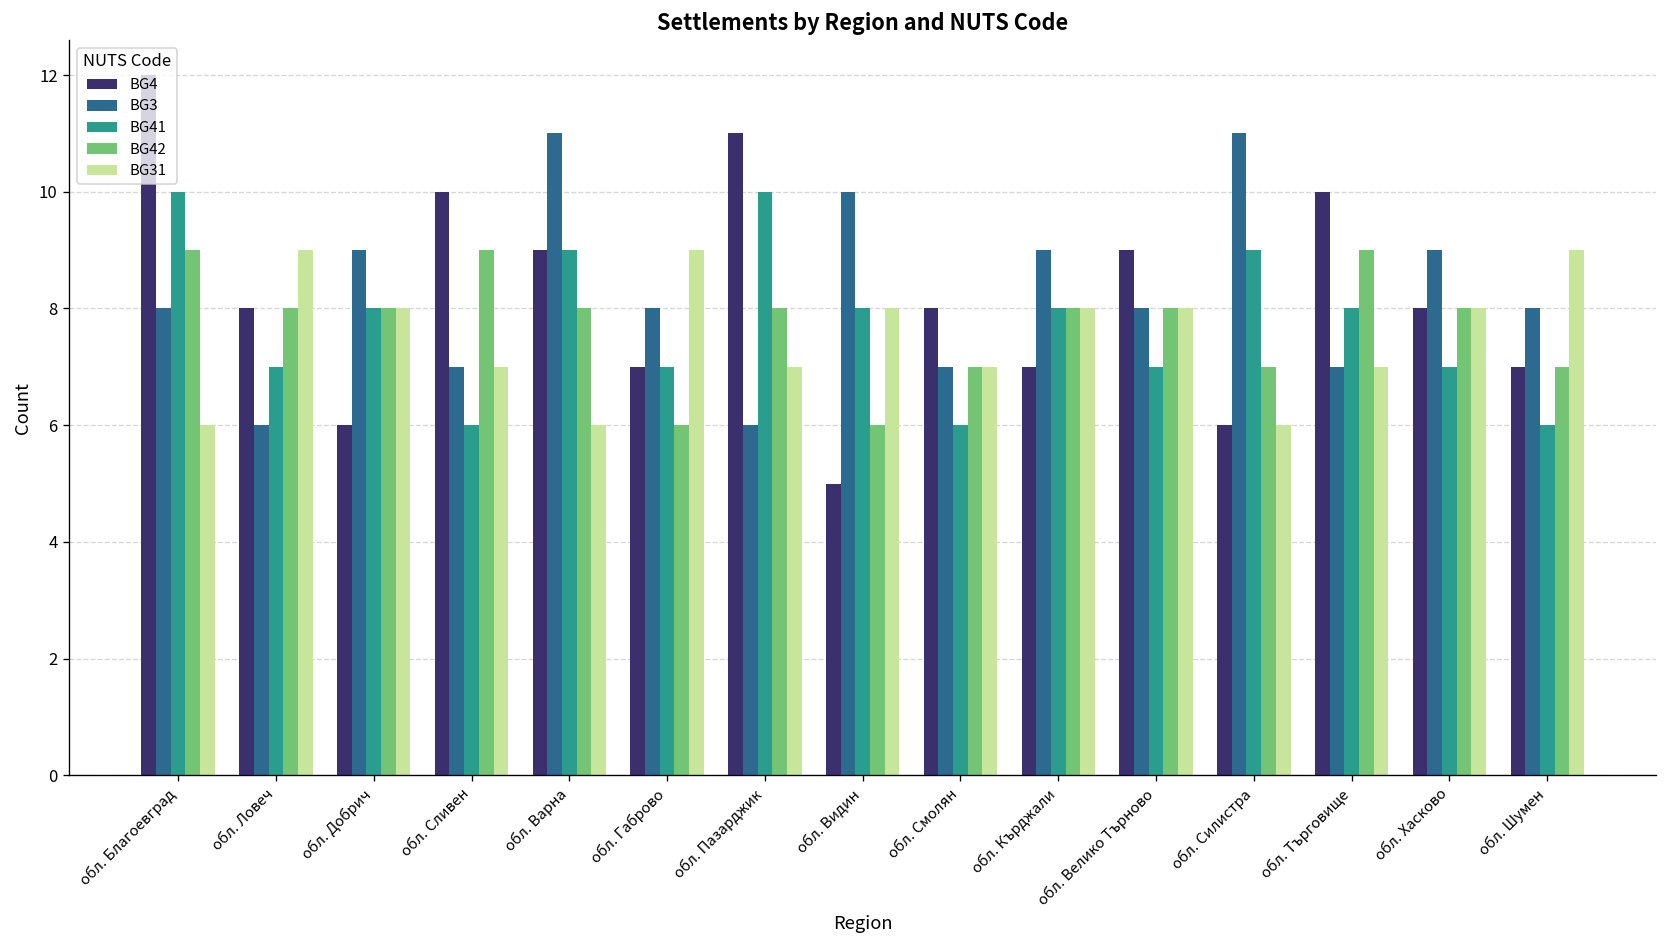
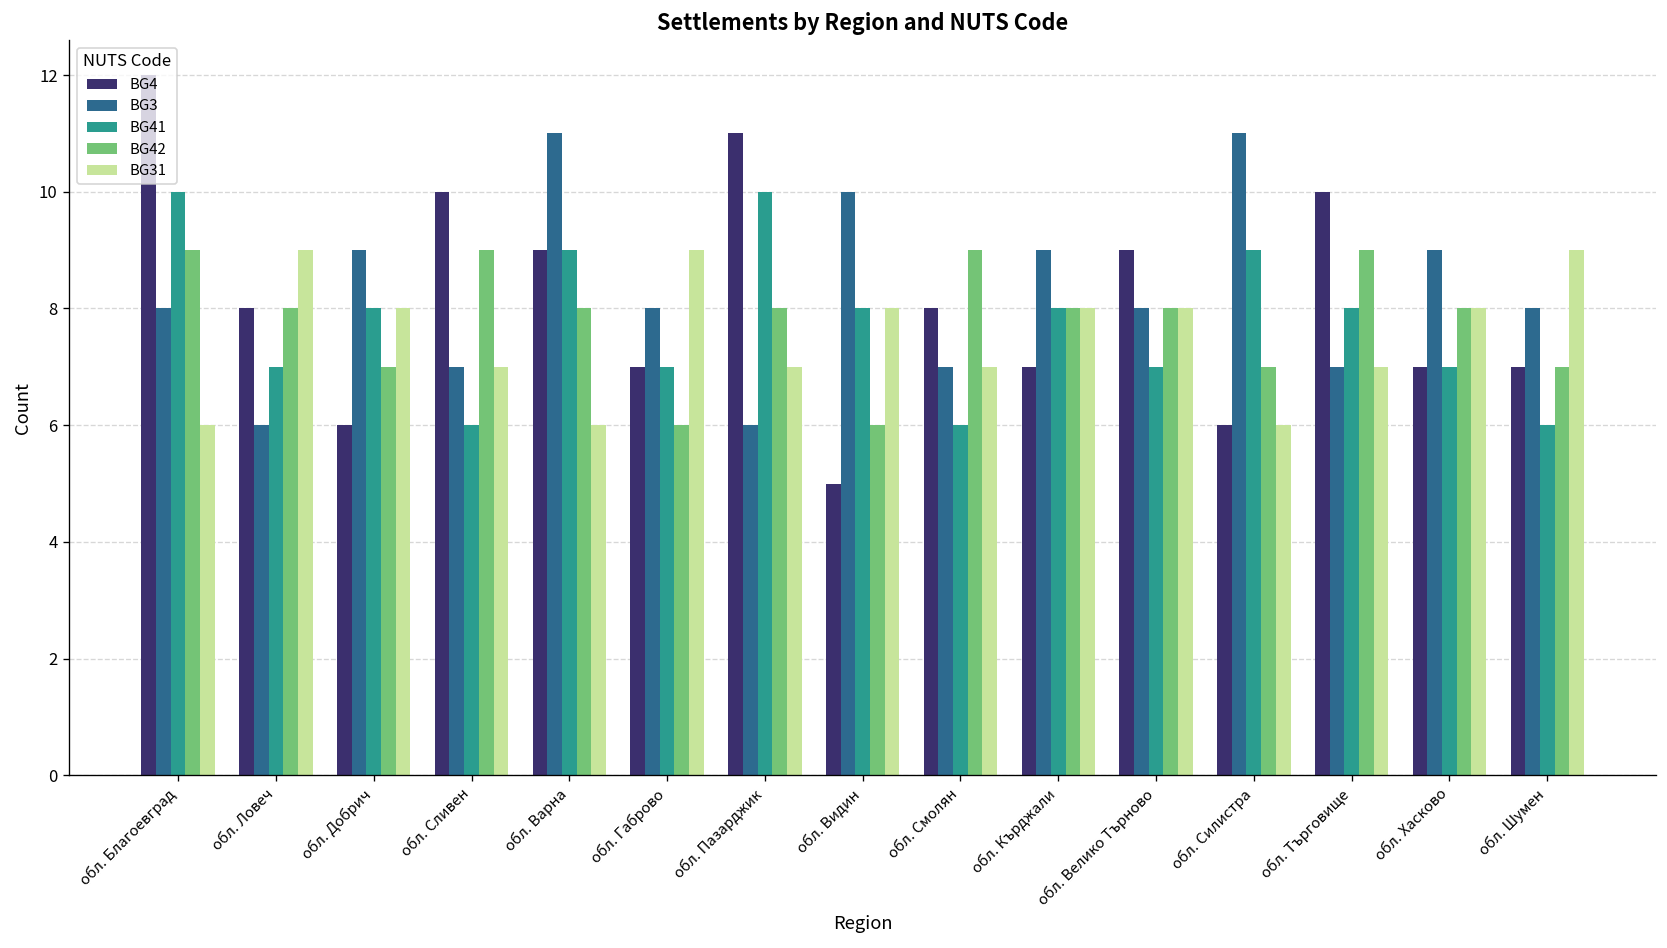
BG42, обл. Добрич: 8 -> 7
BG42, обл. Смолян: 7 -> 9
BG4, обл. Хасково: 8 -> 7
